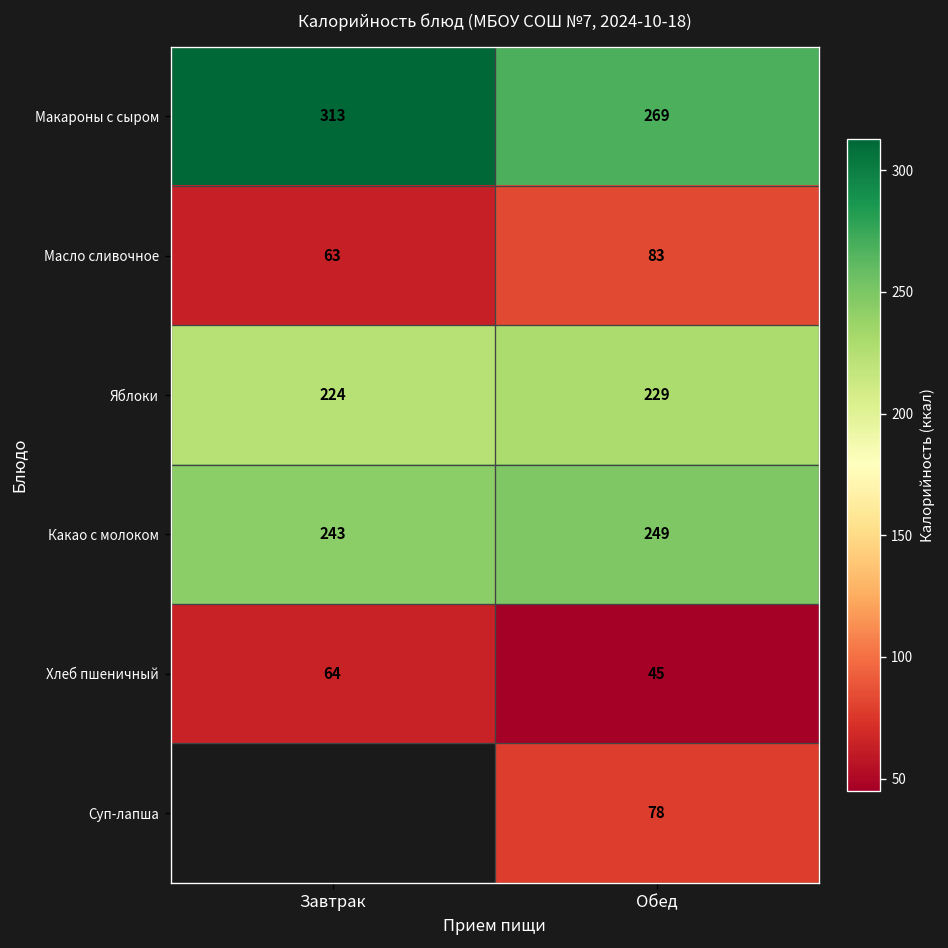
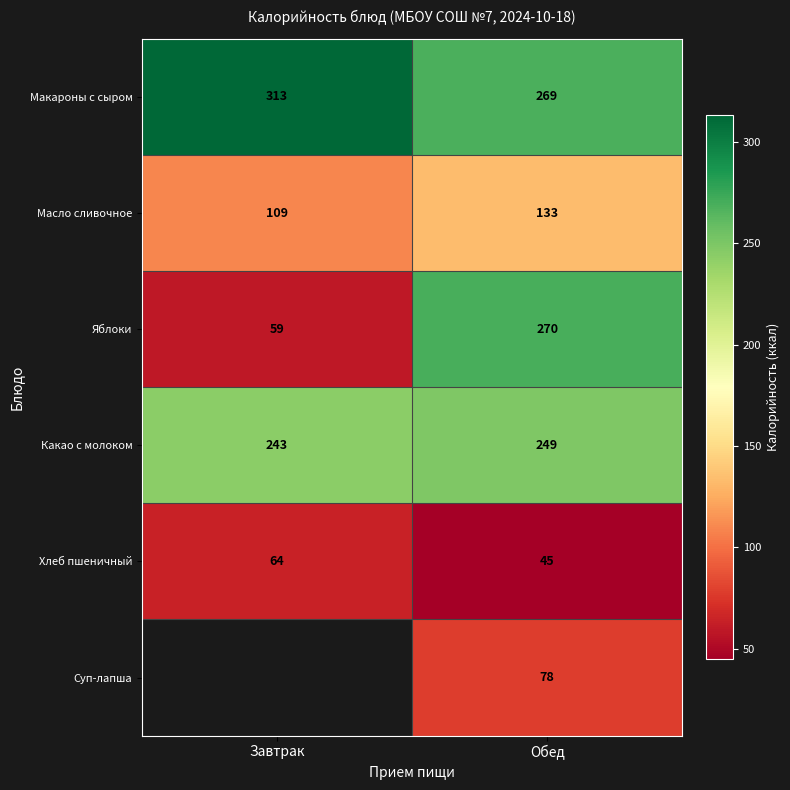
Масло сливочное, Завтрак: 63 -> 109
Масло сливочное, Обед: 83 -> 133
Яблоки, Завтрак: 224 -> 59
Яблоки, Обед: 229 -> 270
